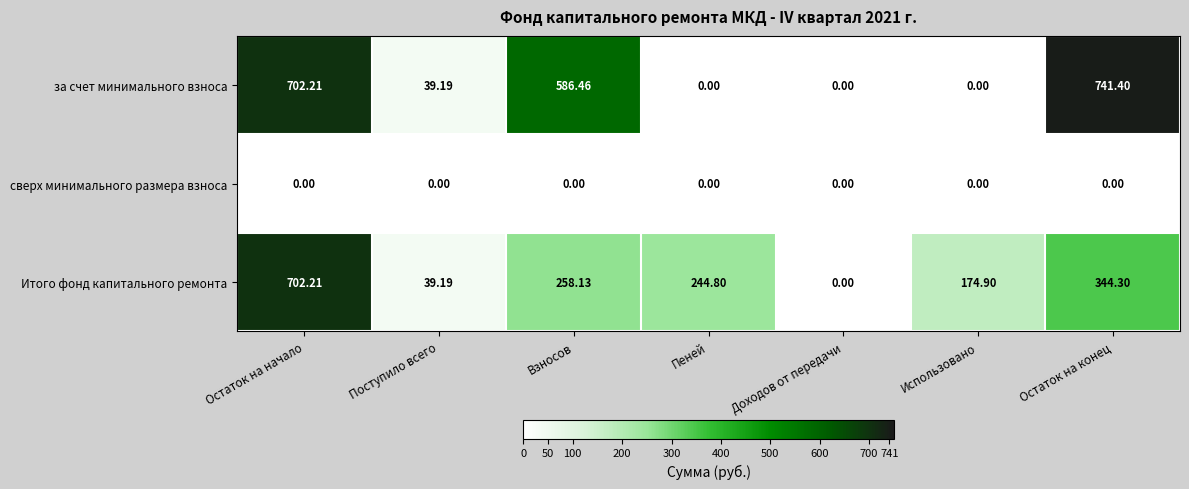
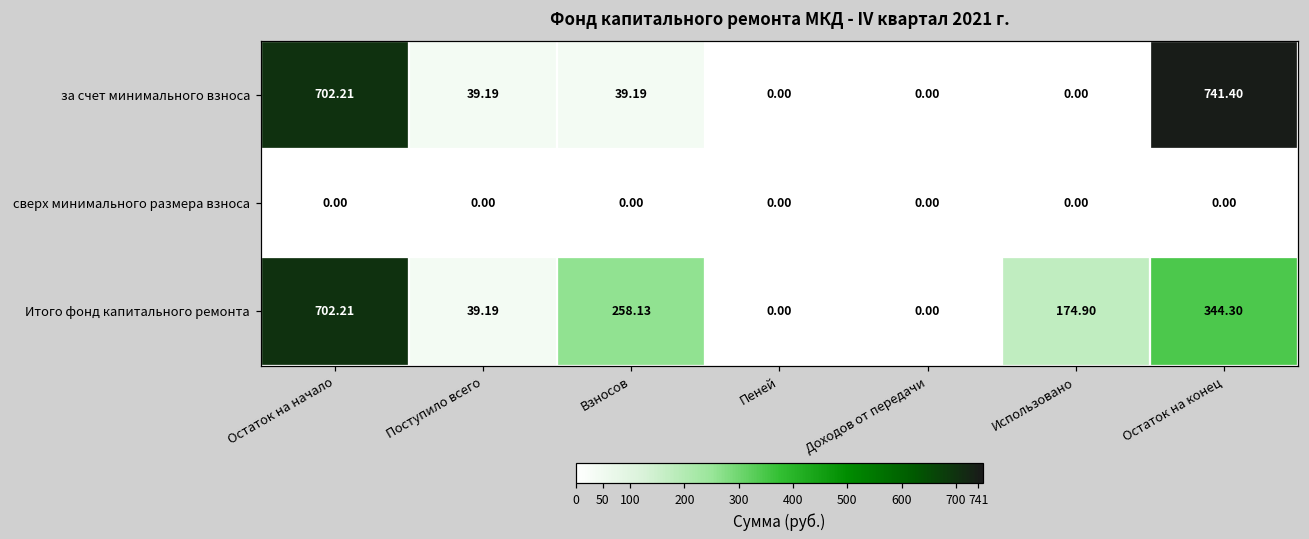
за счет минимального взноса, Взносов: 586.46 -> 39.19
Итого фонд капитального ремонта, Пеней: 244.80 -> 0.00
